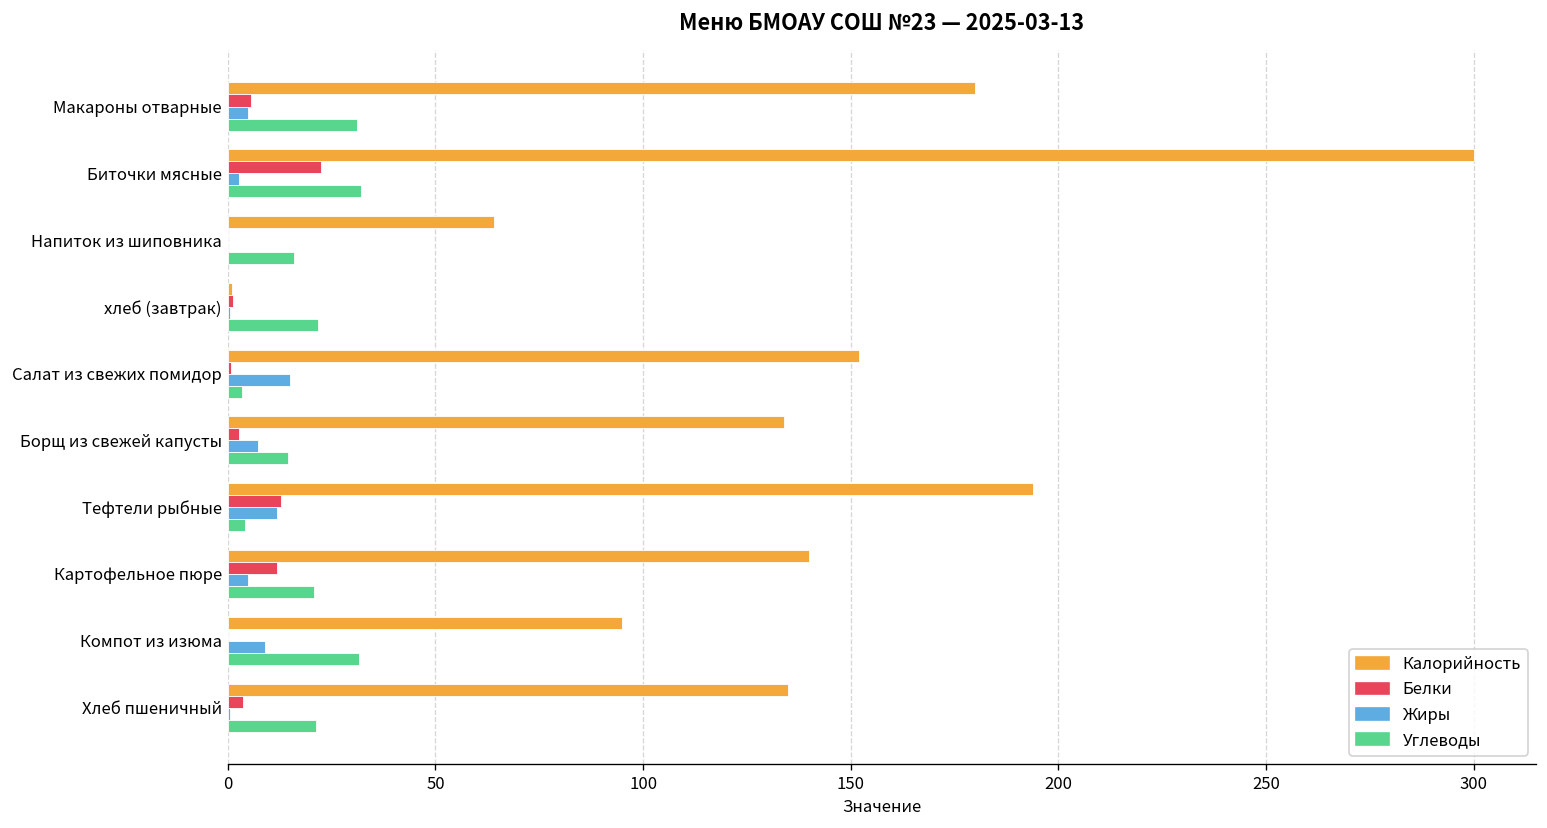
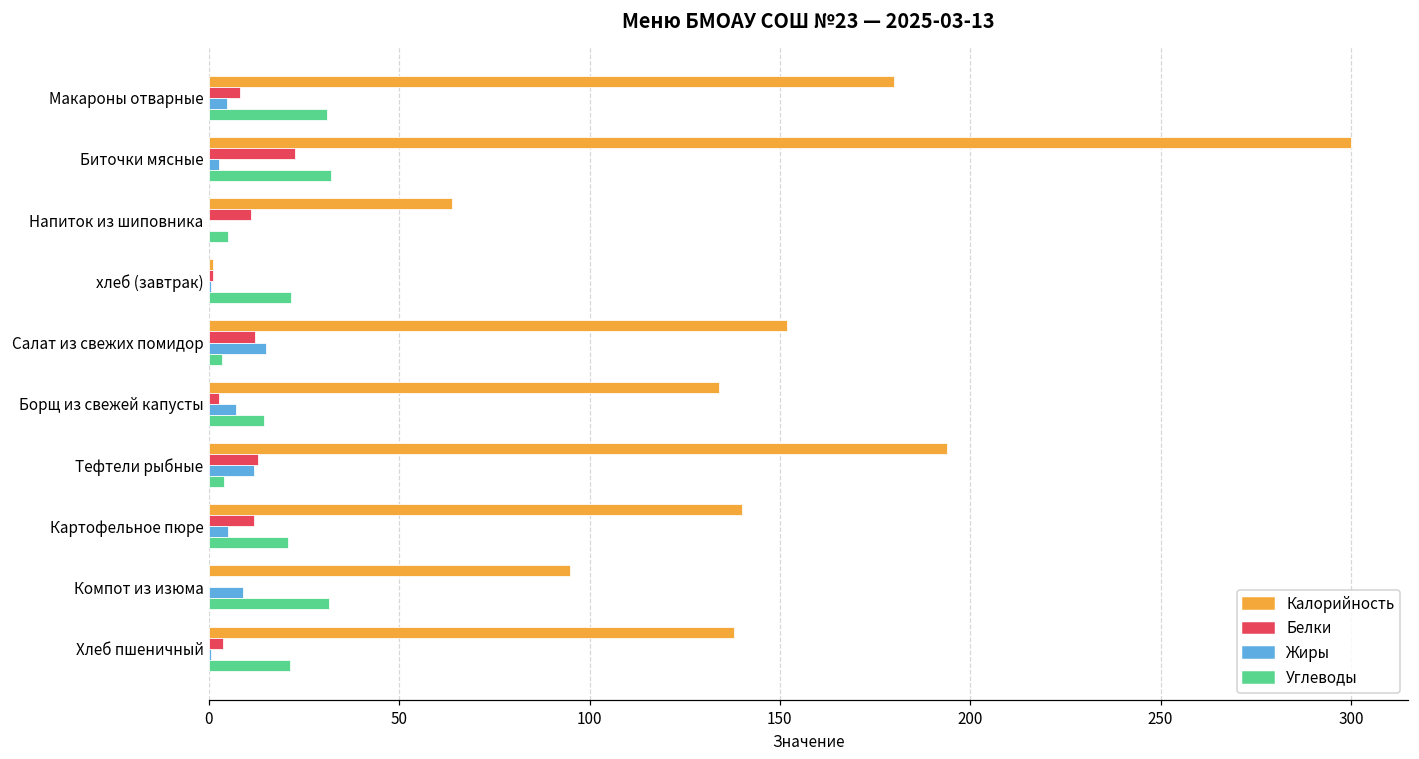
Белки, Макароны отварные: 6 -> 8
Белки, Напиток из шиповника: 0 -> 11
Углеводы, Напиток из шиповника: 16 -> 5
Белки, Салат из свежих помидор: 1 -> 12
Калорийность, Хлеб пшеничный: 135 -> 138
